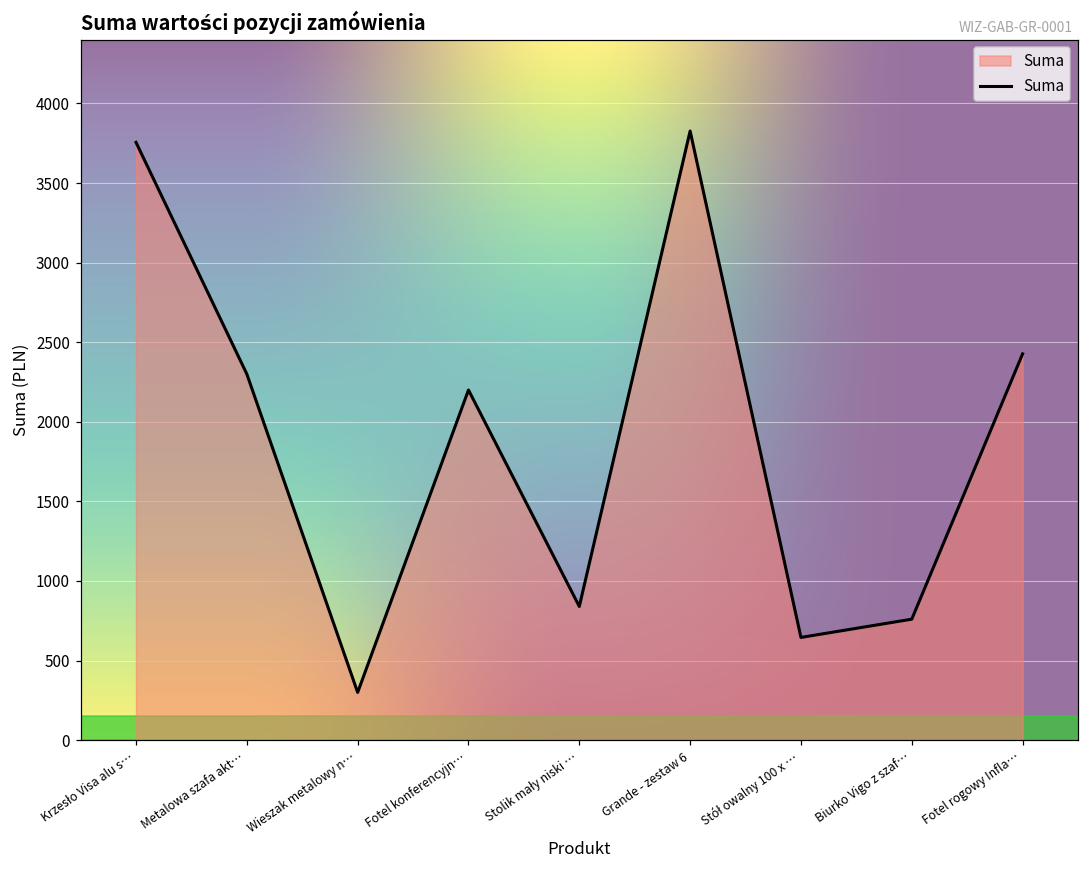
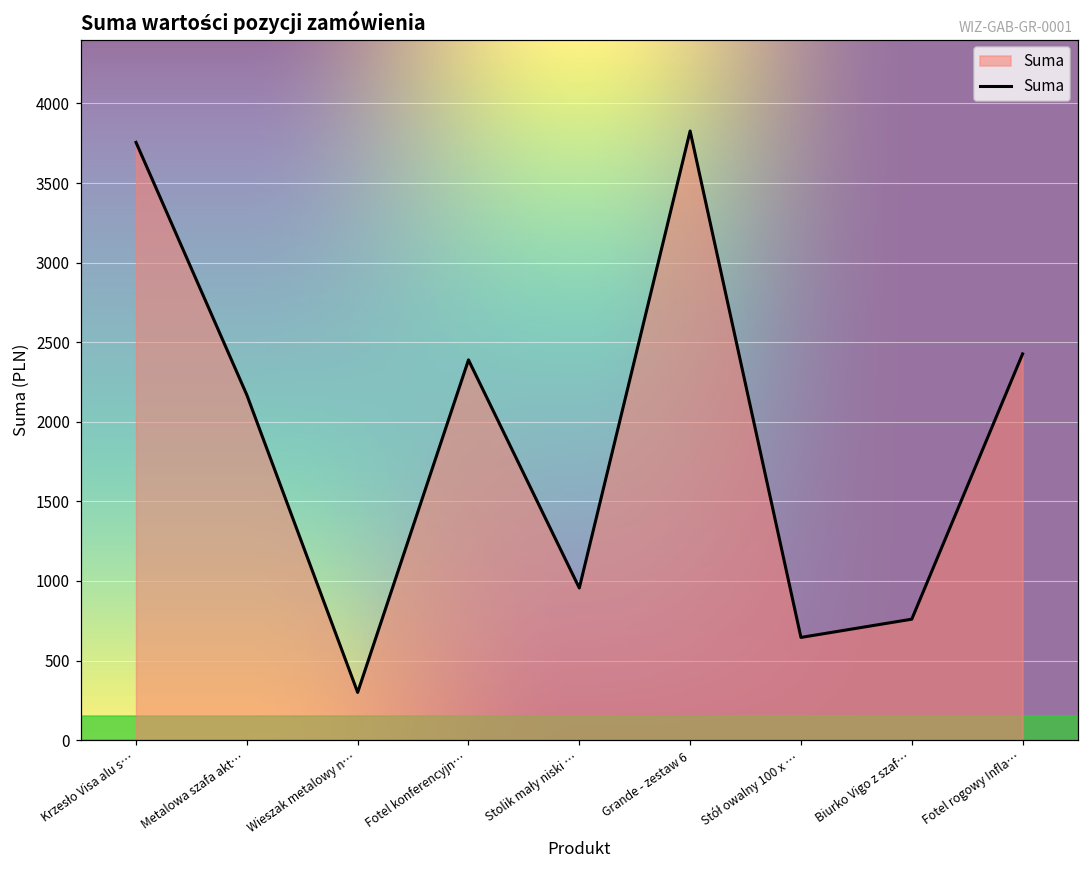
Metalowa szafa akt…: 2300 -> 2170
Fotel konferencyjn…: 2200 -> 2390
Stolik mały niski …: 840 -> 960
